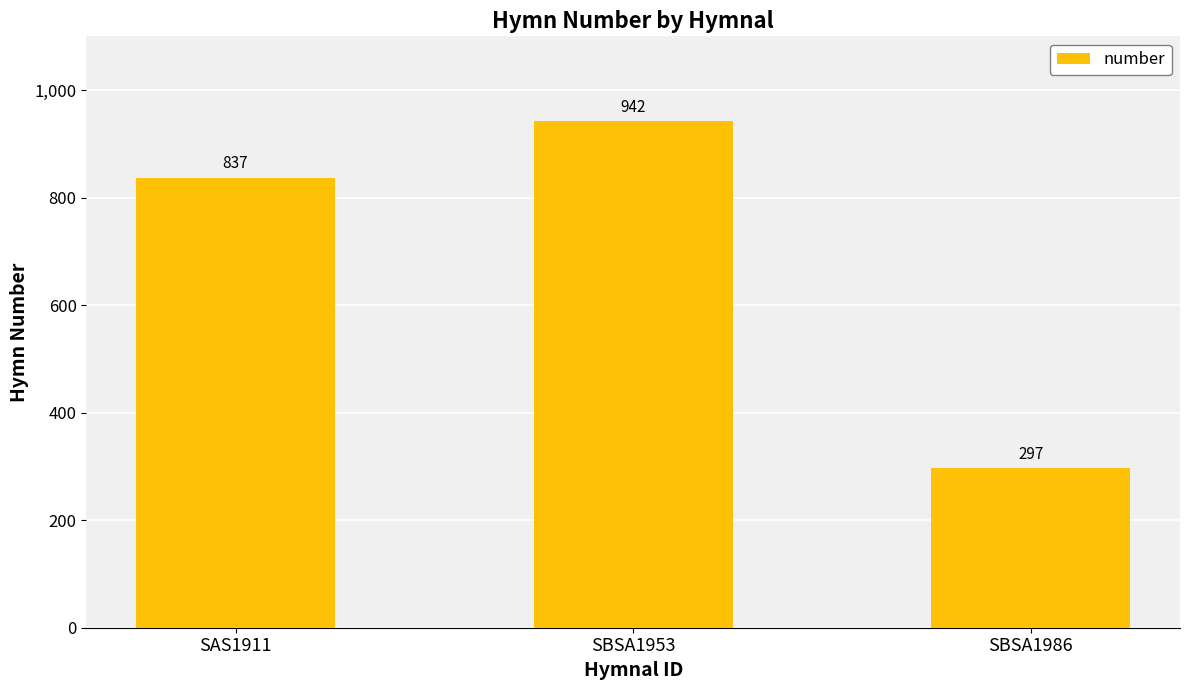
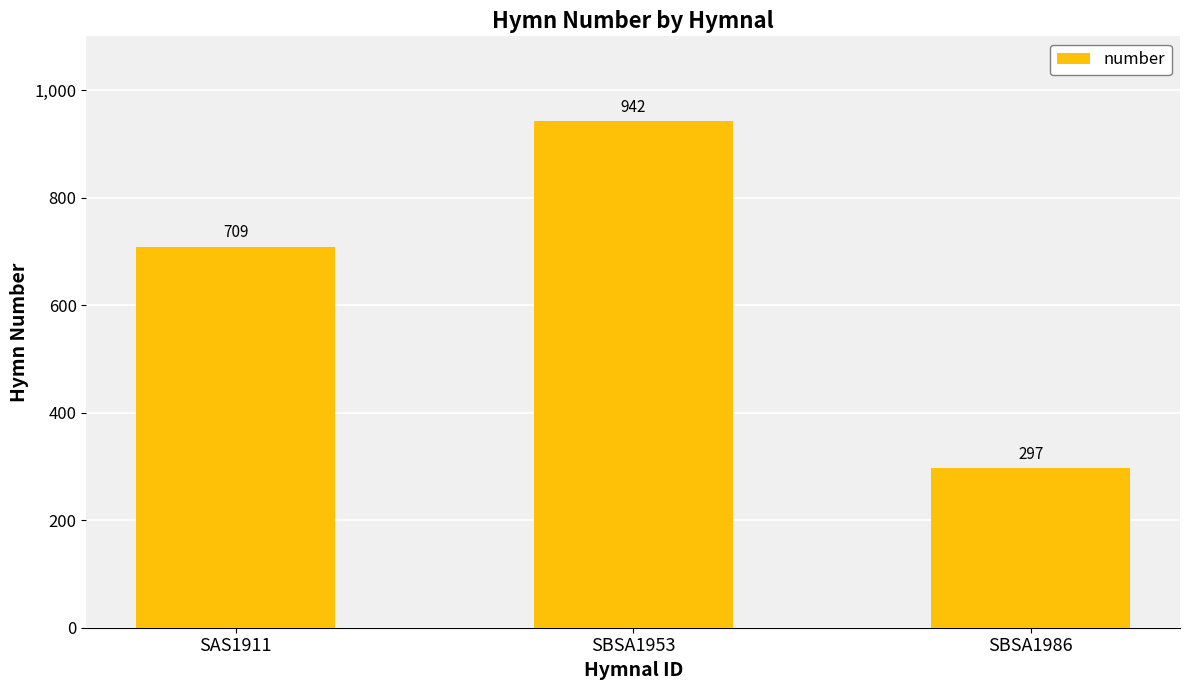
SAS1911: 837 -> 709
